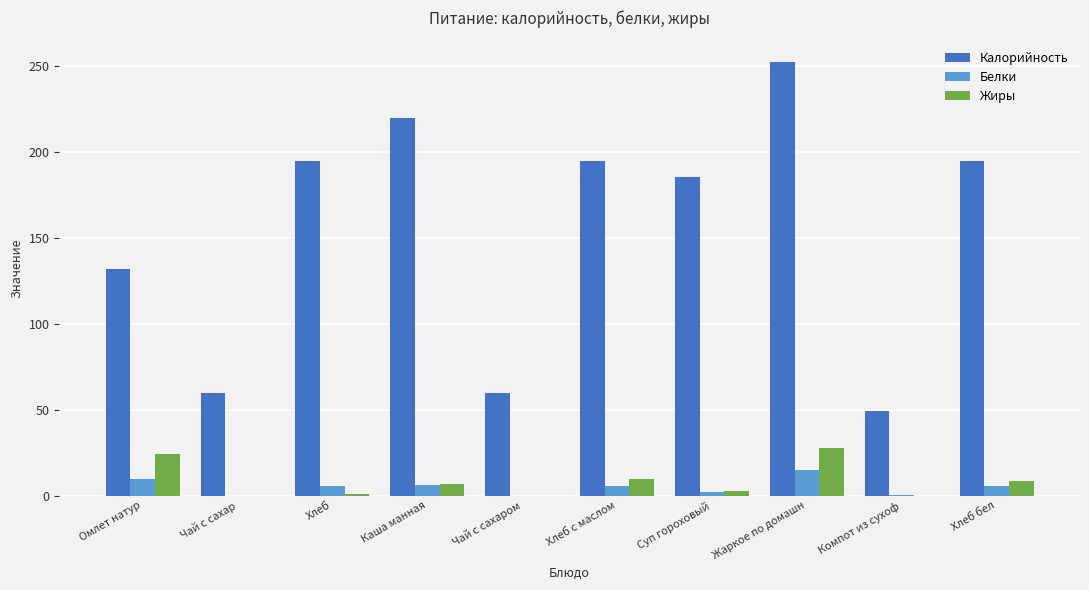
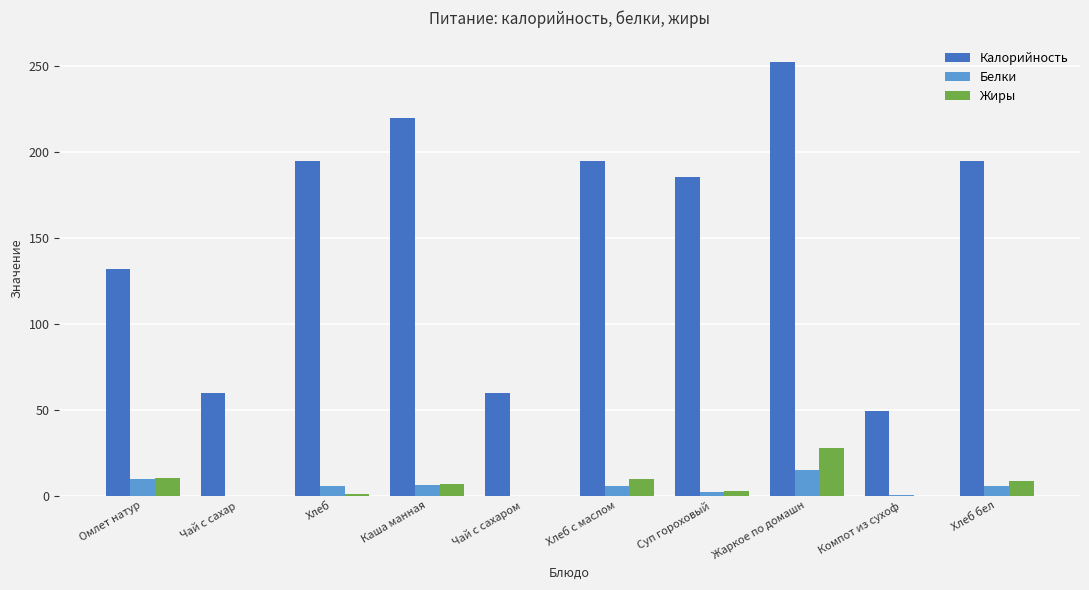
Жиры, Омлет натур: 25 -> 11
